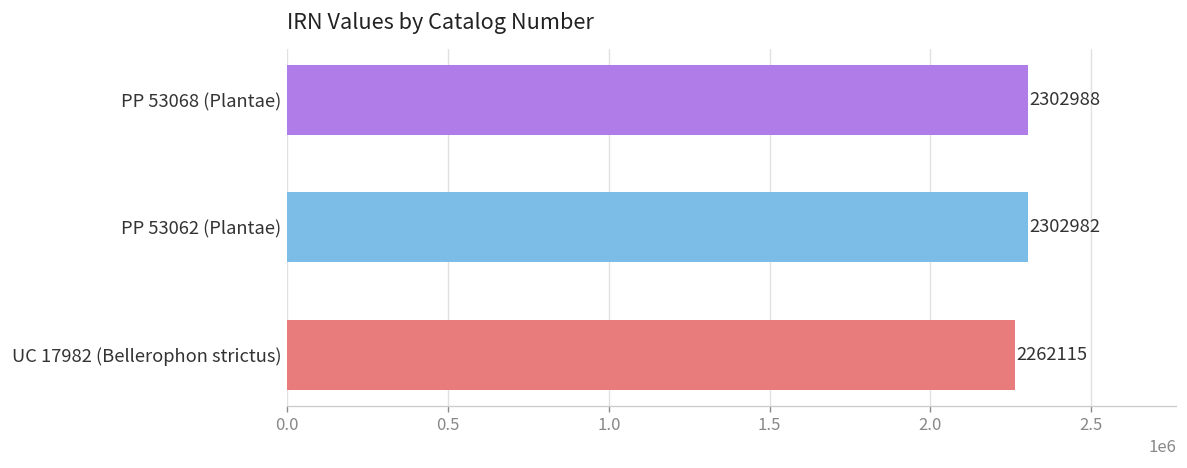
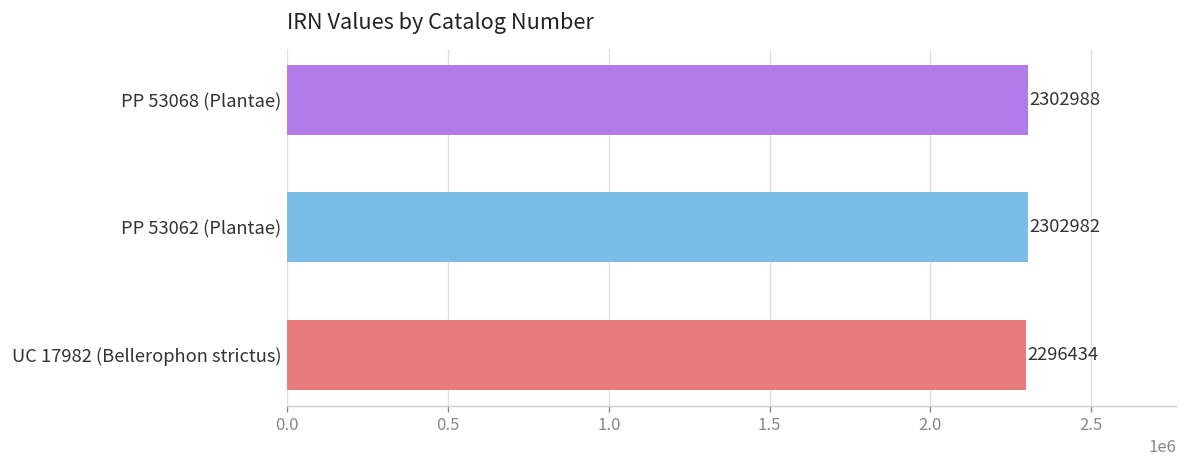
UC 17982 (Bellerophon strictus): 2262115 -> 2296434
